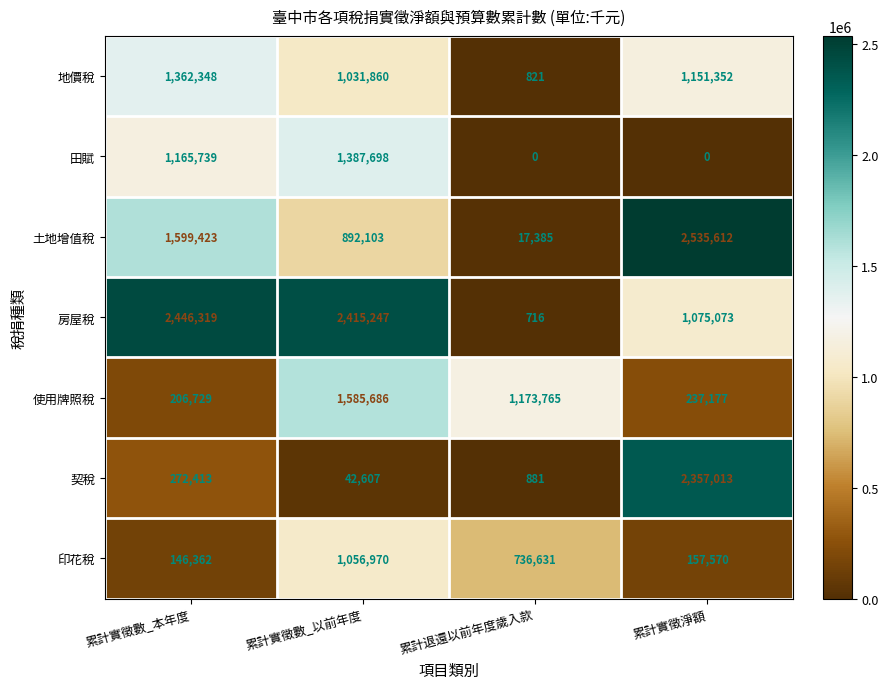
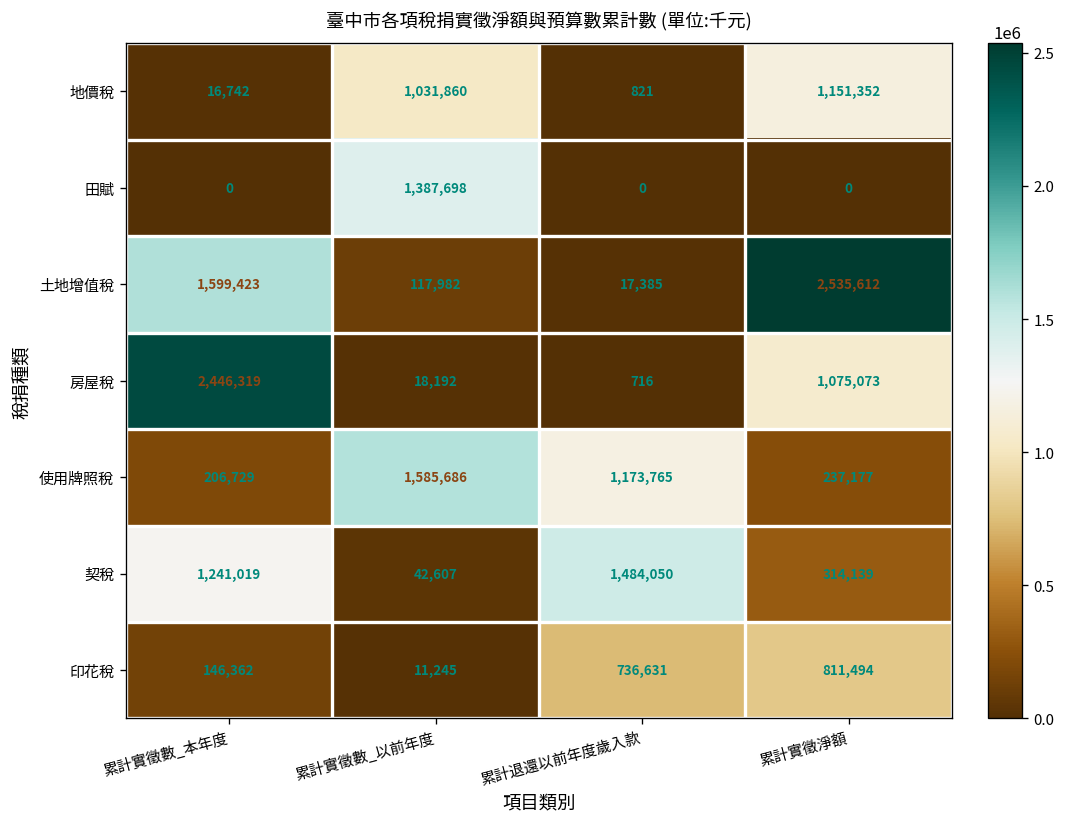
地價稅, 累計實徵數_本年度: 1,362,348 -> 16,742
田賦, 累計實徵數_本年度: 1,165,739 -> 0
土地增值稅, 累計實徵數_以前年度: 892,103 -> 117,982
房屋稅, 累計實徵數_以前年度: 2,415,247 -> 18,192
契稅, 累計實徵數_本年度: 272,413 -> 1,241,019
契稅, 累計退還以前年度歲入款: 881 -> 1,484,050
契稅, 累計實徵淨額: 2,357,013 -> 314,139
印花稅, 累計實徵數_以前年度: 1,056,970 -> 11,245
印花稅, 累計實徵淨額: 157,570 -> 811,494
